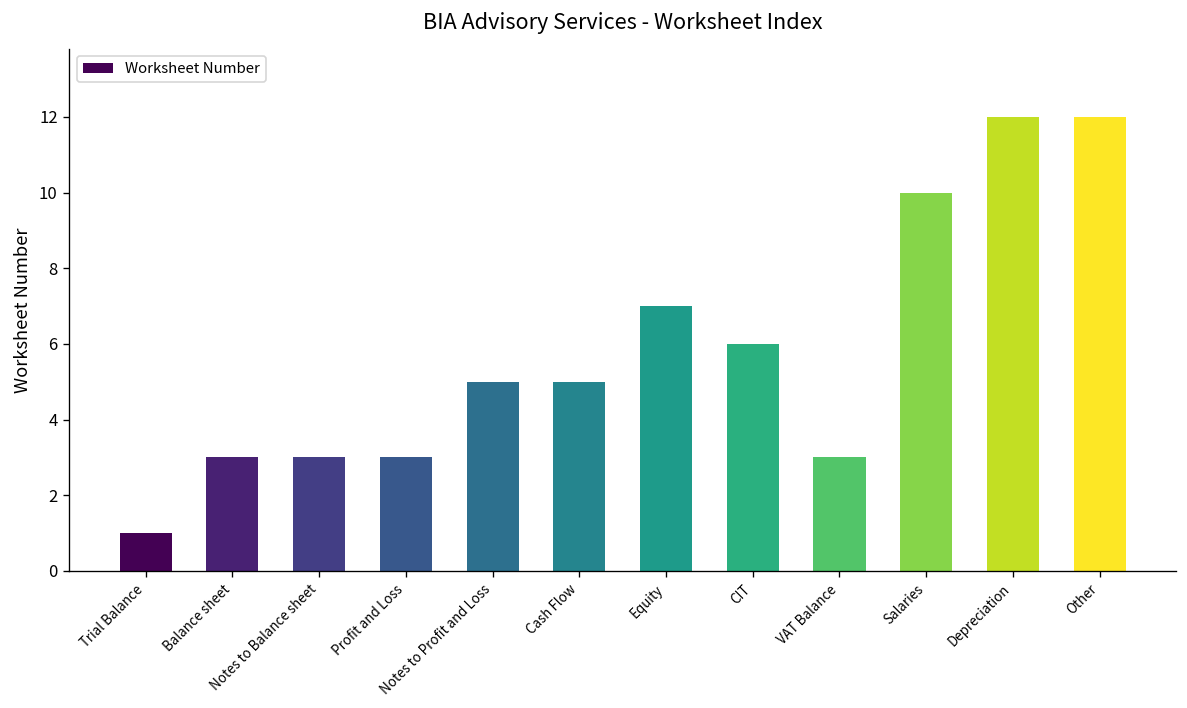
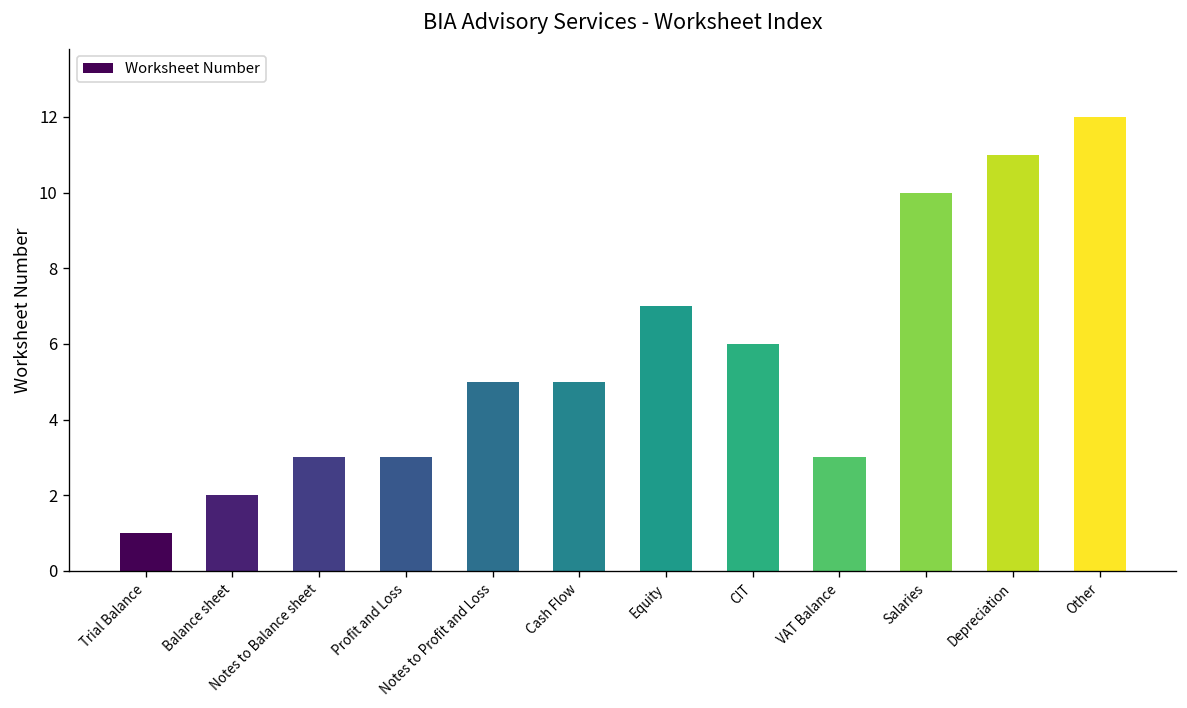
Balance sheet: 3 -> 2
Depreciation: 12 -> 11
